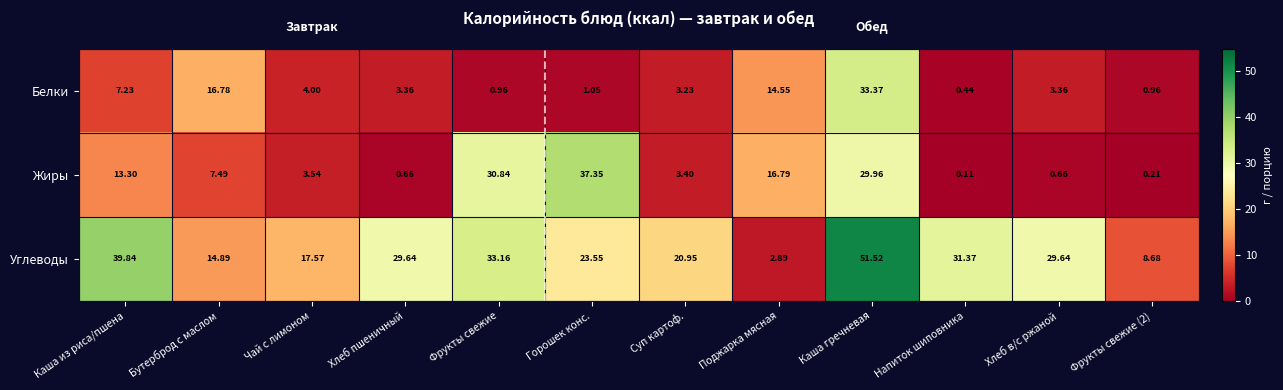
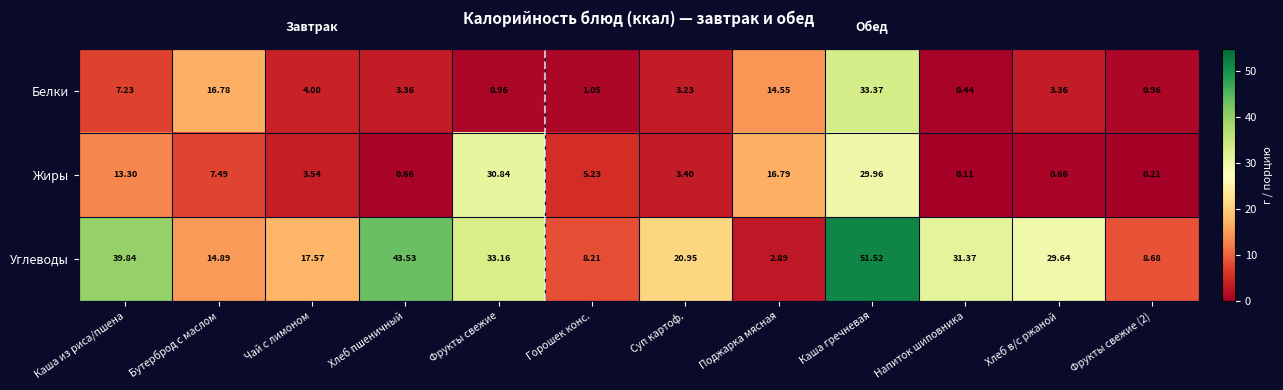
Жиры, Горошек конс.: 37.35 -> 5.23
Углеводы, Хлеб пшеничный: 29.64 -> 43.53
Углеводы, Горошек конс.: 23.55 -> 8.21
